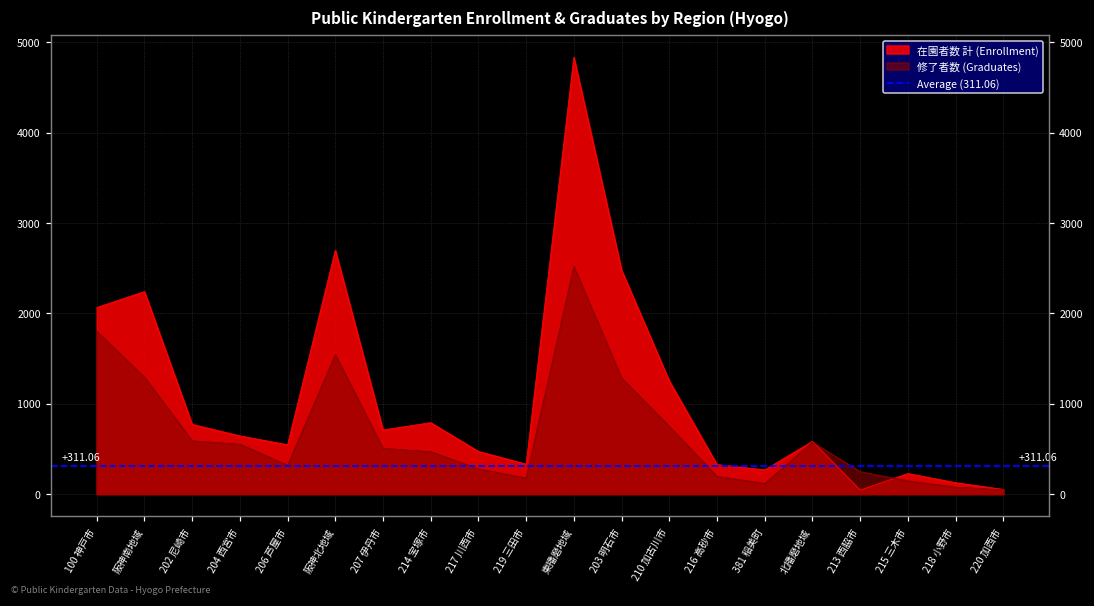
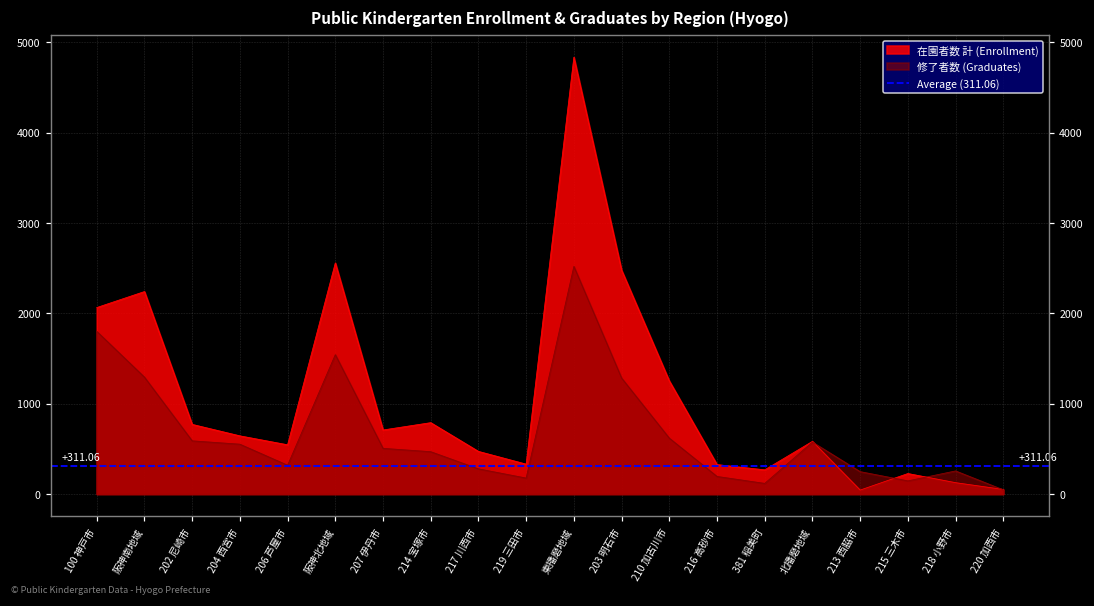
在園者数 計 (Enrollment), 阪神北地域: 2700 -> 2600
修了者数 (Graduates), 210 加古川市: 700 -> 600
修了者数 (Graduates), 218 小野市: 100 -> 300
